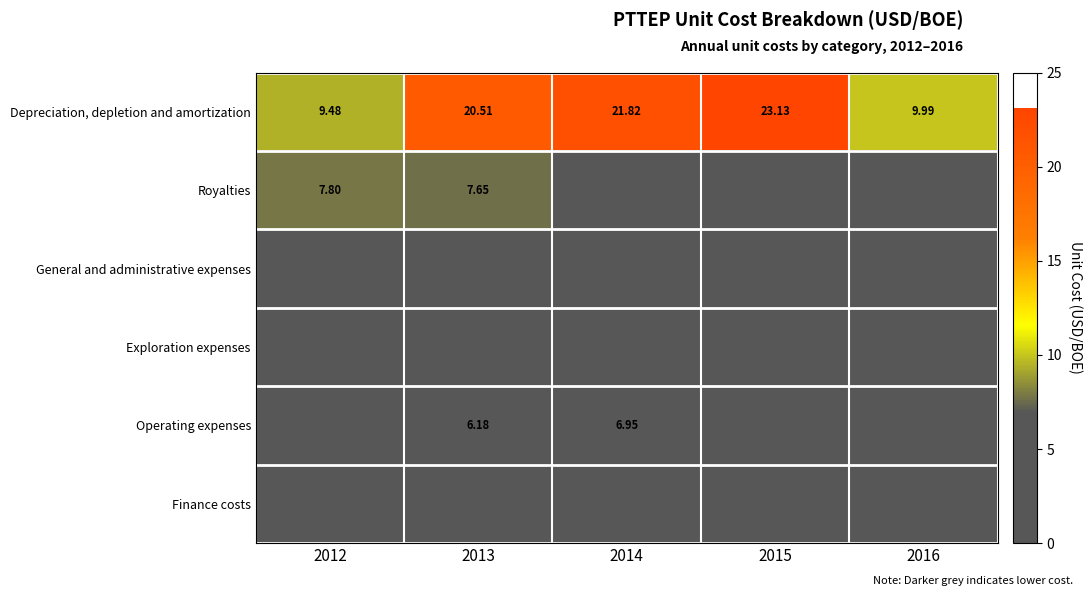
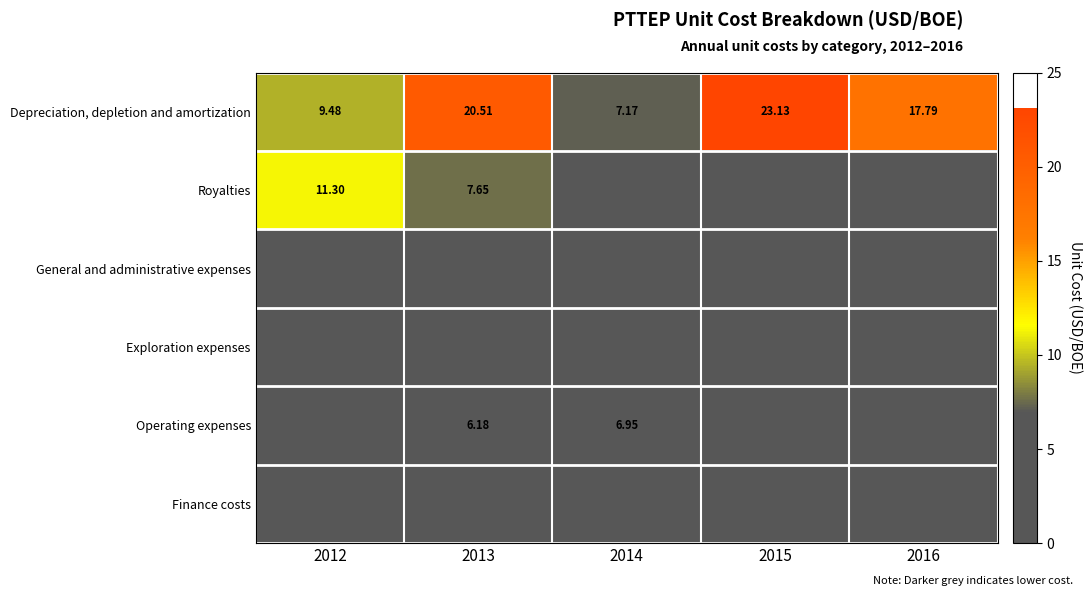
Depreciation, depletion and amortization, 2014: 21.82 -> 7.17
Depreciation, depletion and amortization, 2016: 9.99 -> 17.79
Royalties, 2012: 7.80 -> 11.30
